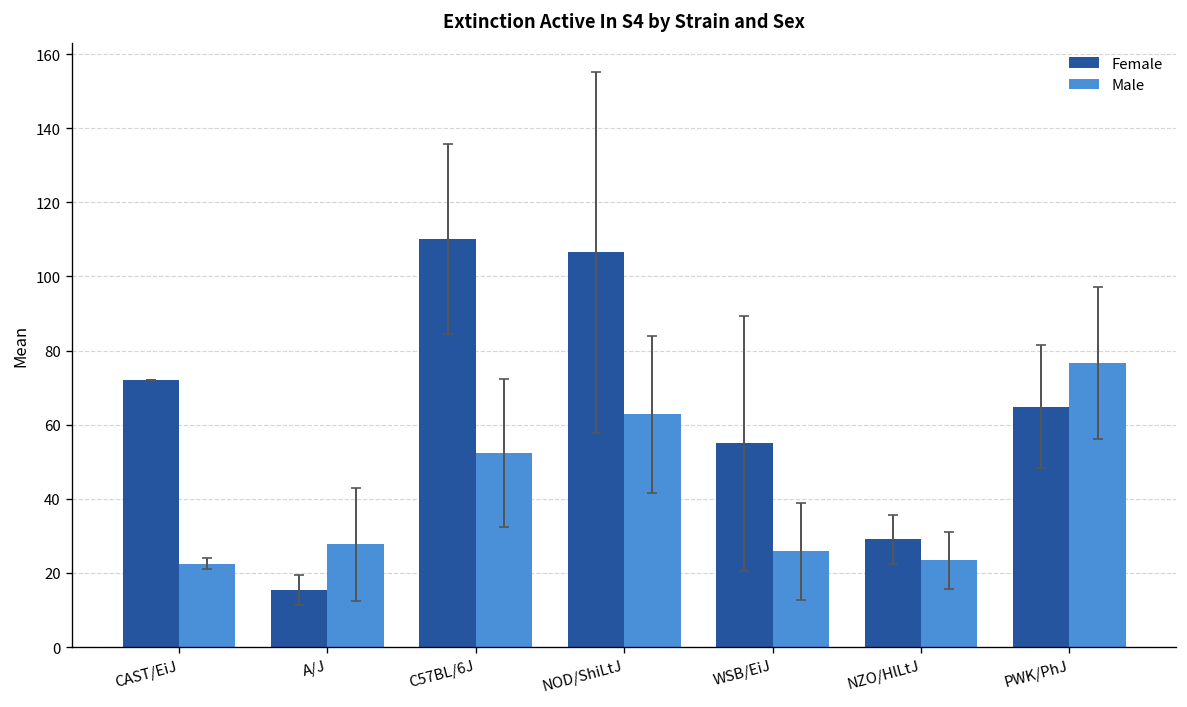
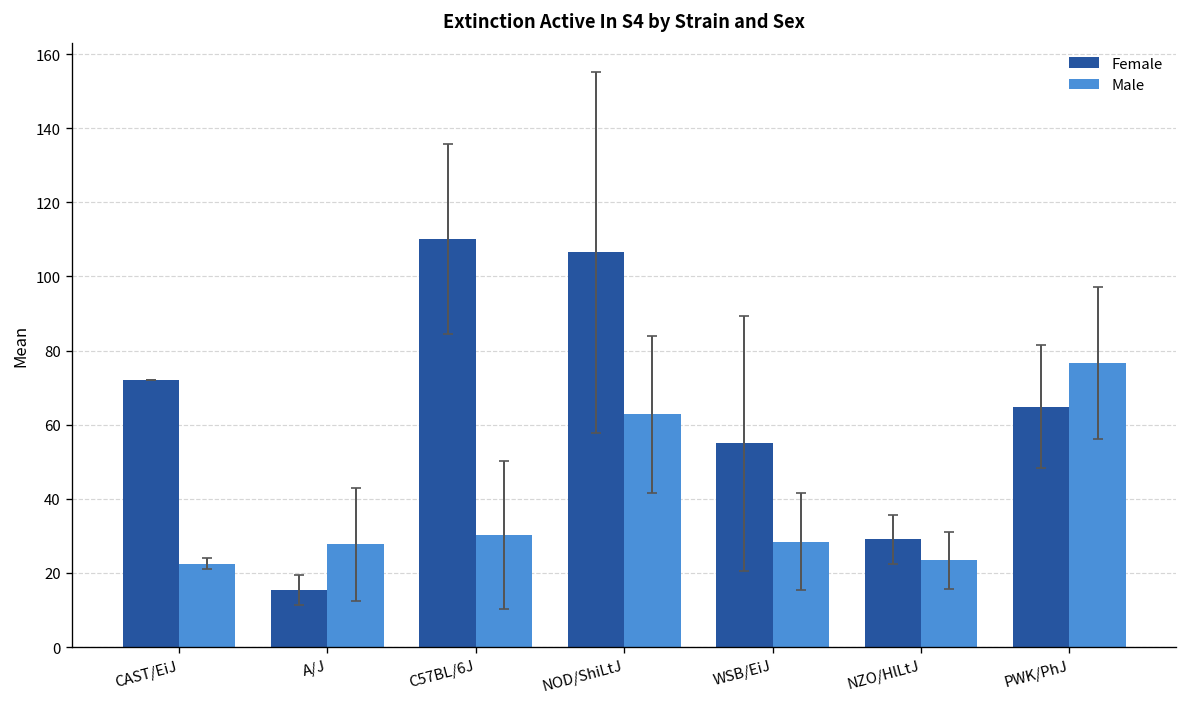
Male, C57BL/6J: 52 -> 30
Male, WSB/EiJ: 26 -> 28
